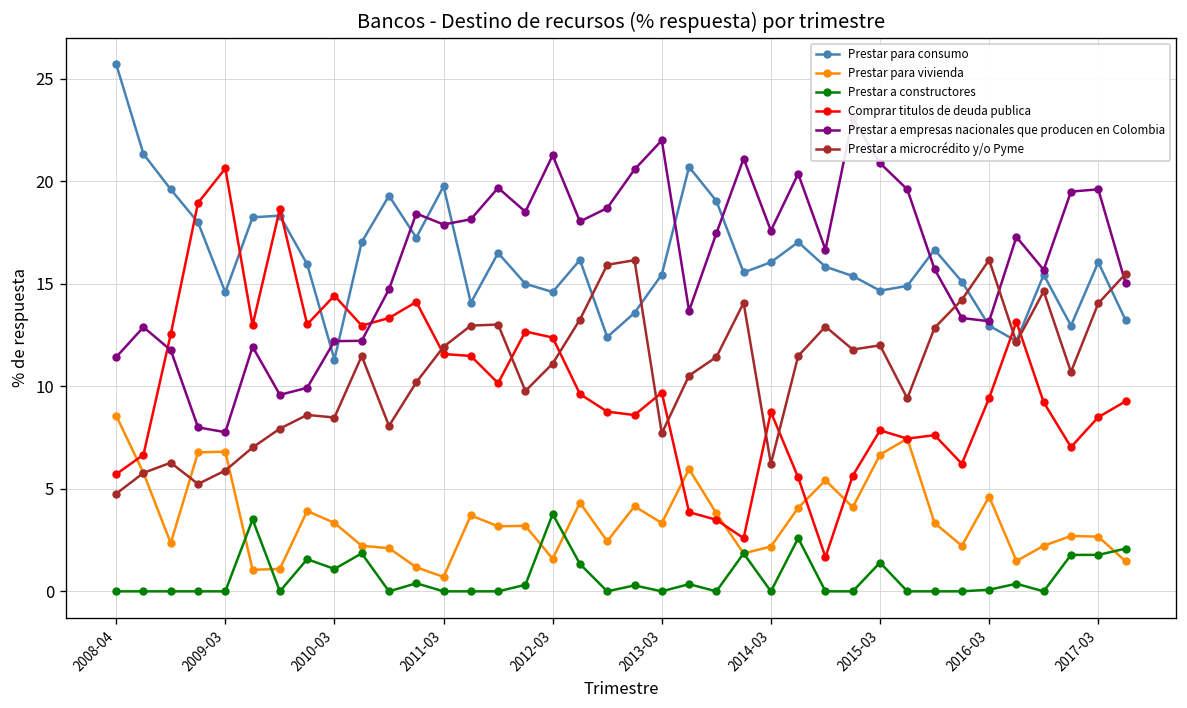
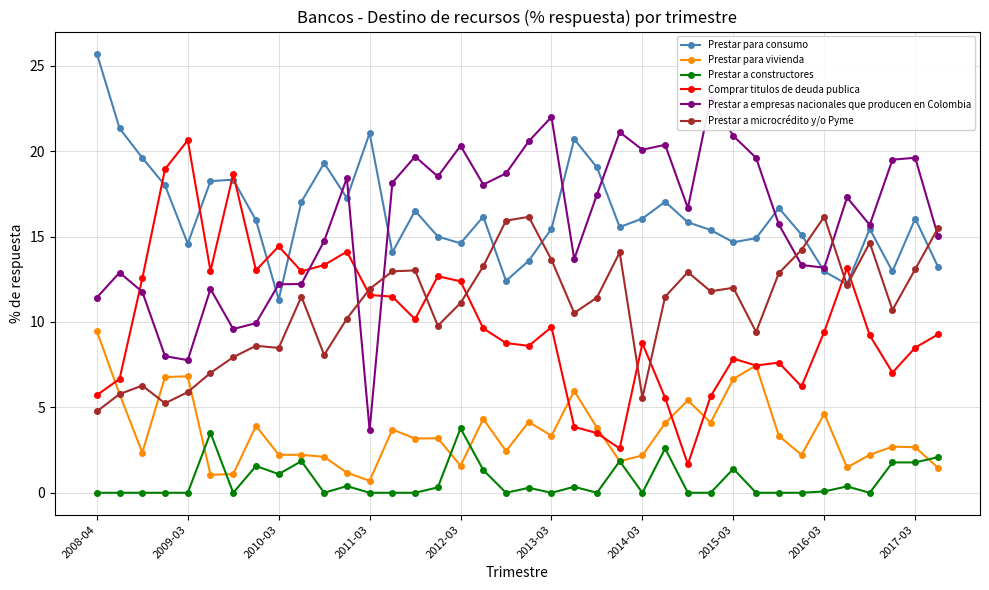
Prestar para vivienda, 2008-04: 8.6 -> 9.5
Prestar para vivienda, 2010-03: 3.3 -> 2.2
Prestar para consumo, 2011-03: 19.8 -> 21.1
Prestar a empresas nacionales que producen en Colombia, 2011-03: 17.9 -> 3.7
Prestar a empresas nacionales que producen en Colombia, 2012-03: 21.3 -> 20.3
Prestar a microcrédito y/o Pyme, 2013-03: 7.7 -> 13.6
Prestar a empresas nacionales que producen en Colombia, 2014-03: 17.6 -> 20.1
Prestar a microcrédito y/o Pyme, 2014-03: 6.2 -> 5.6
Prestar a microcrédito y/o Pyme, 2017-03: 14.0 -> 13.1
